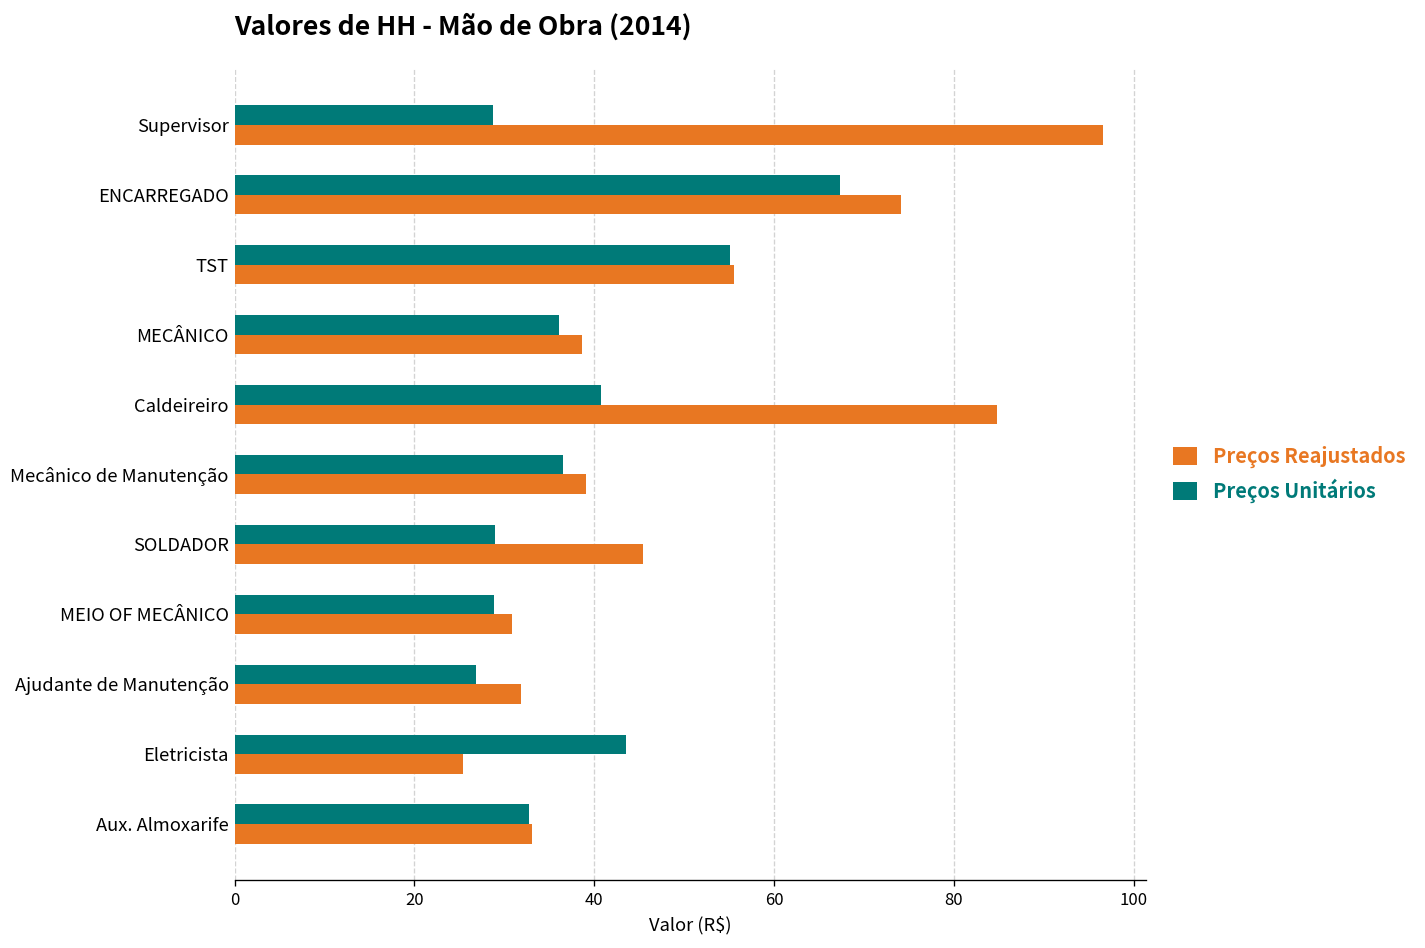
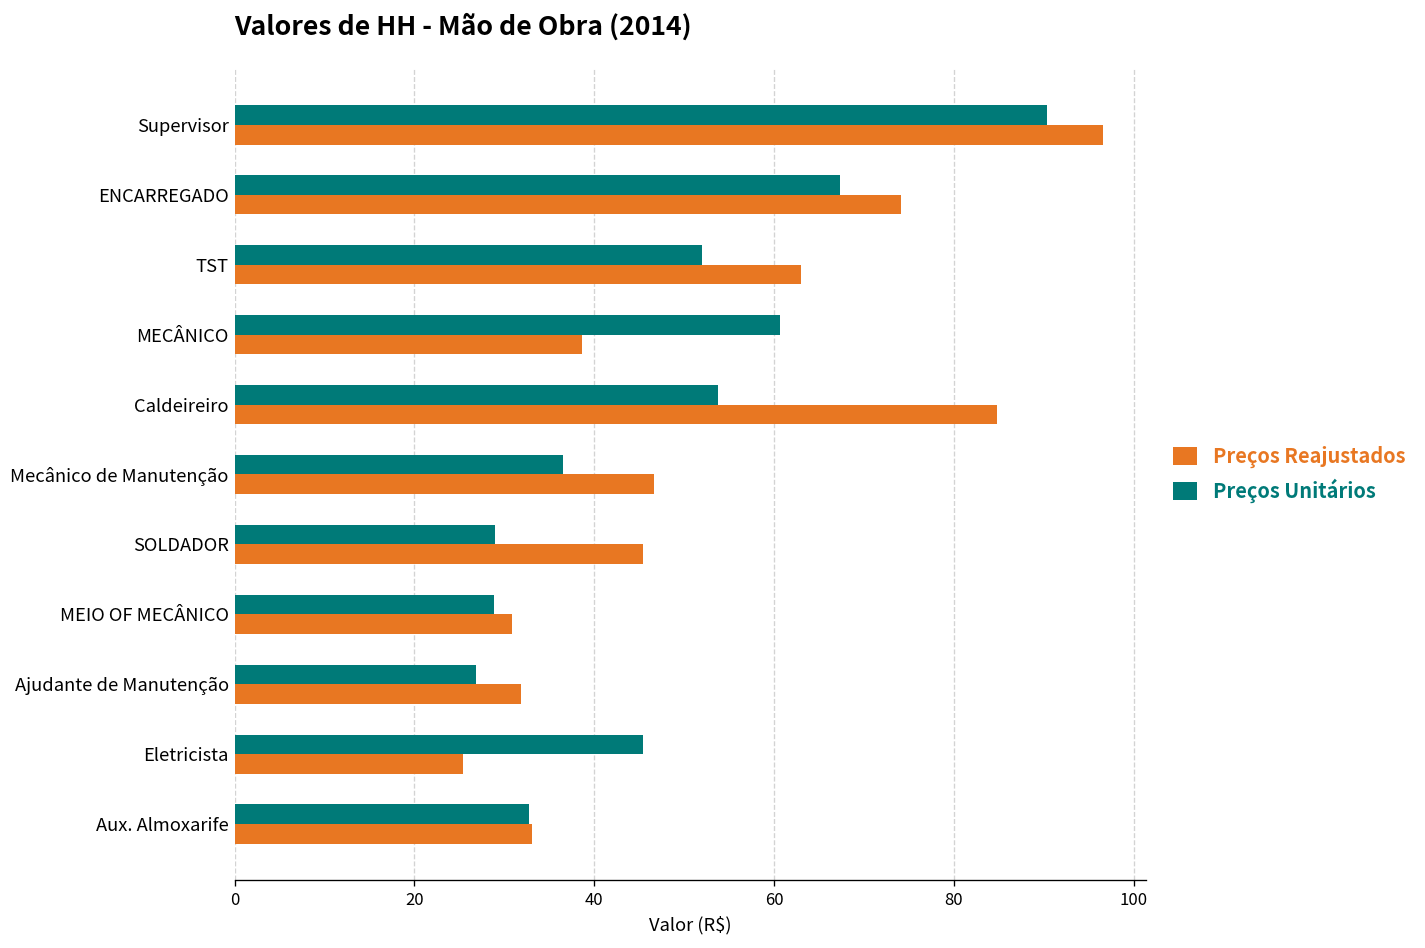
Preços Unitários, Supervisor: 29 -> 90
Preços Unitários, TST: 55 -> 52
Preços Reajustados, TST: 56 -> 63
Preços Unitários, MECÂNICO: 36 -> 61
Preços Unitários, Caldeireiro: 41 -> 54
Preços Reajustados, Mecânico de Manutenção: 39 -> 47
Preços Unitários, Eletricista: 44 -> 45
